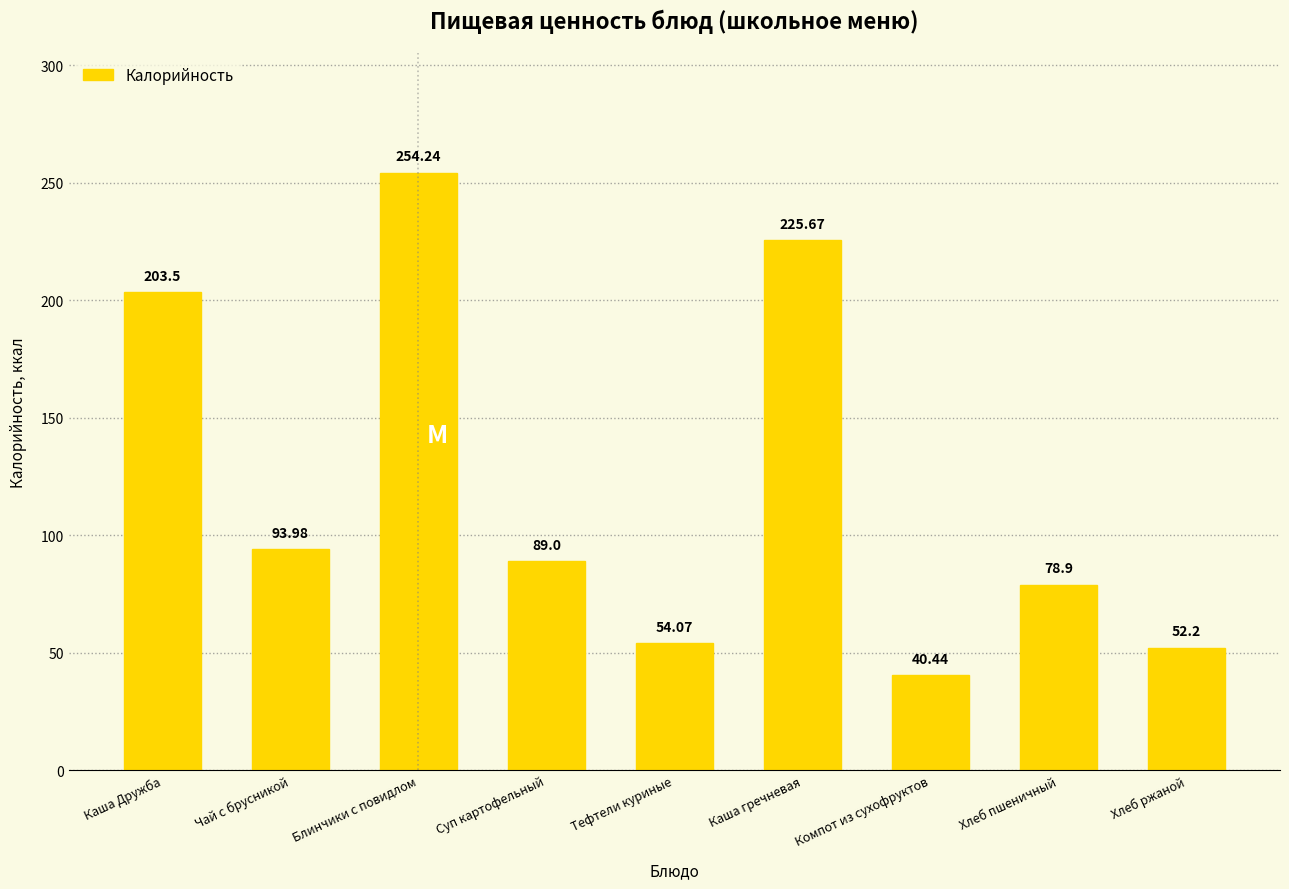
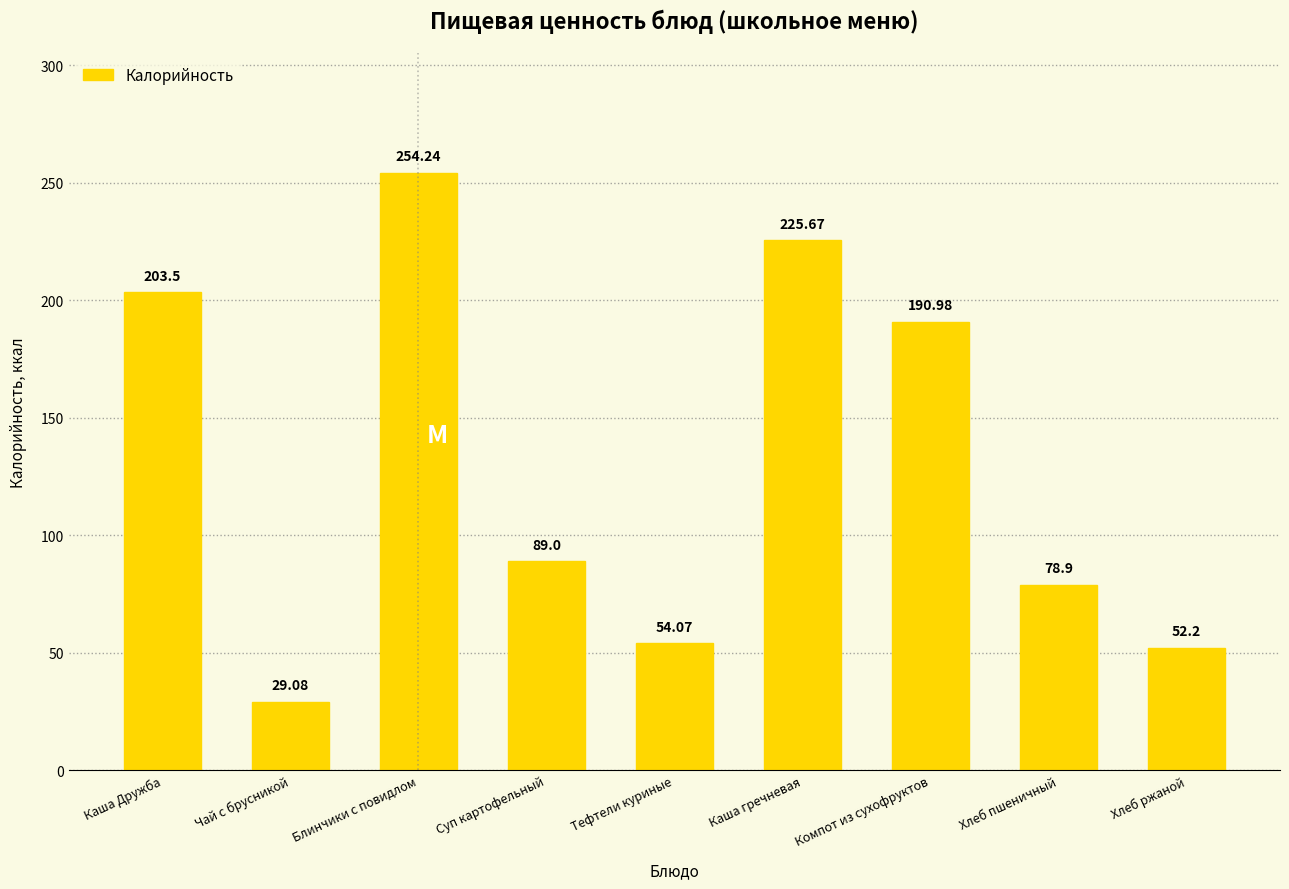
Чай с брусникой: 93.98 -> 29.08
Компот из сухофруктов: 40.44 -> 190.98
